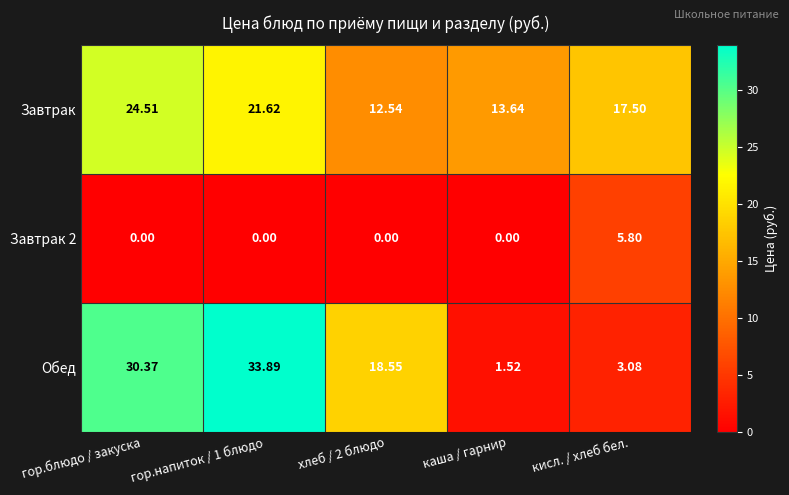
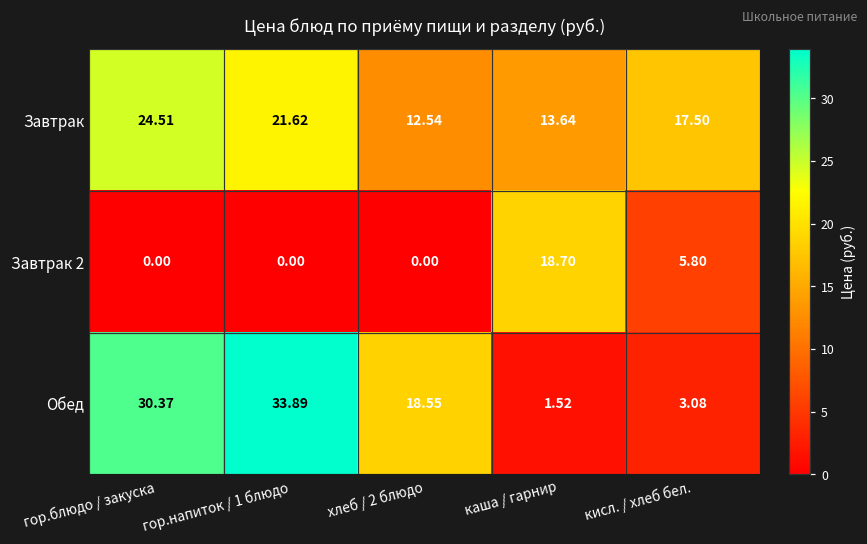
Завтрак 2, каша / гарнир: 0.00 -> 18.70
